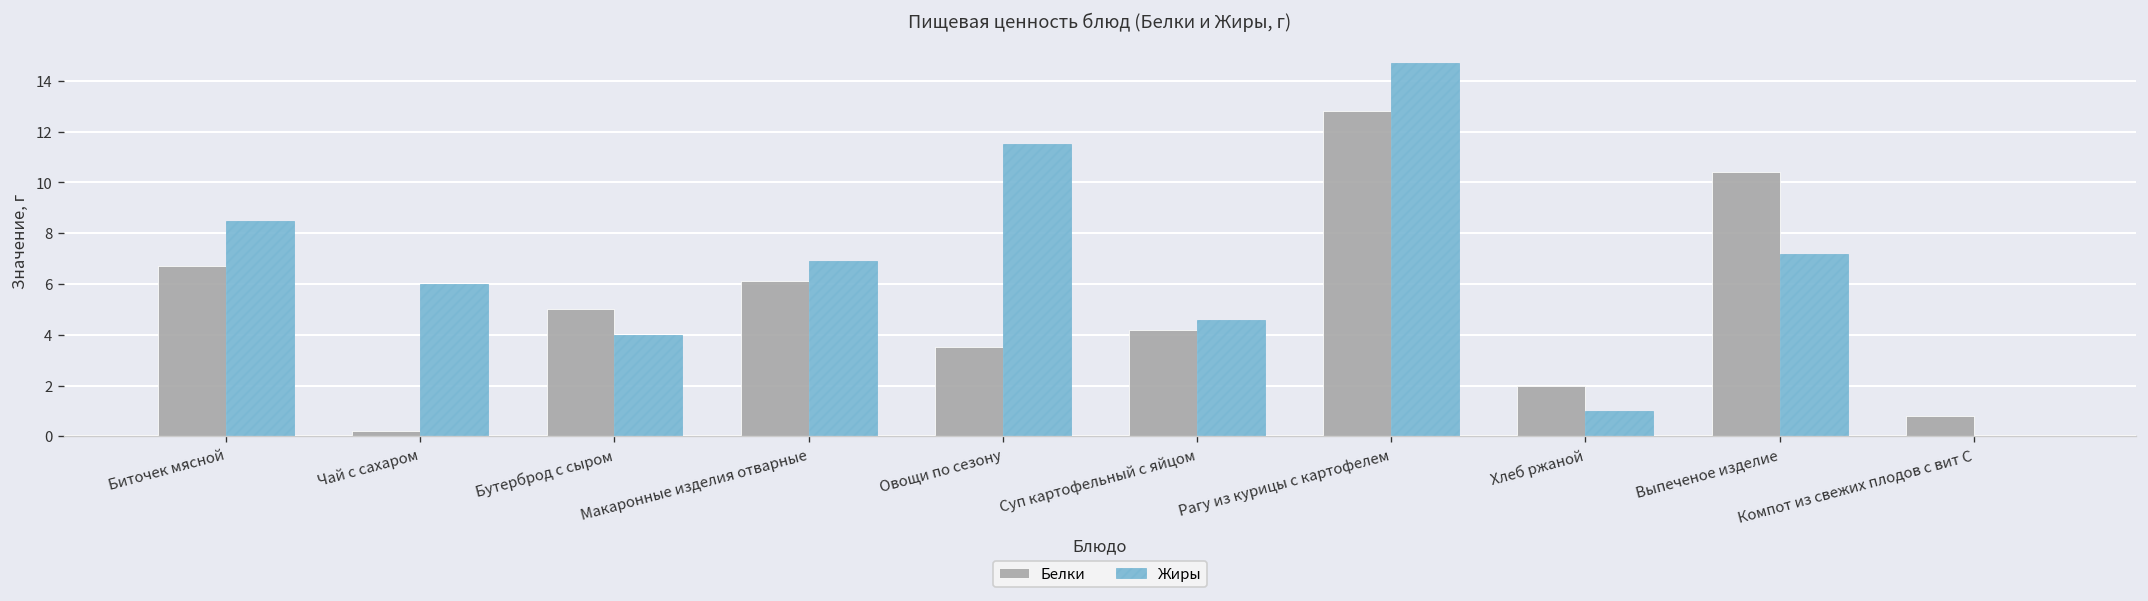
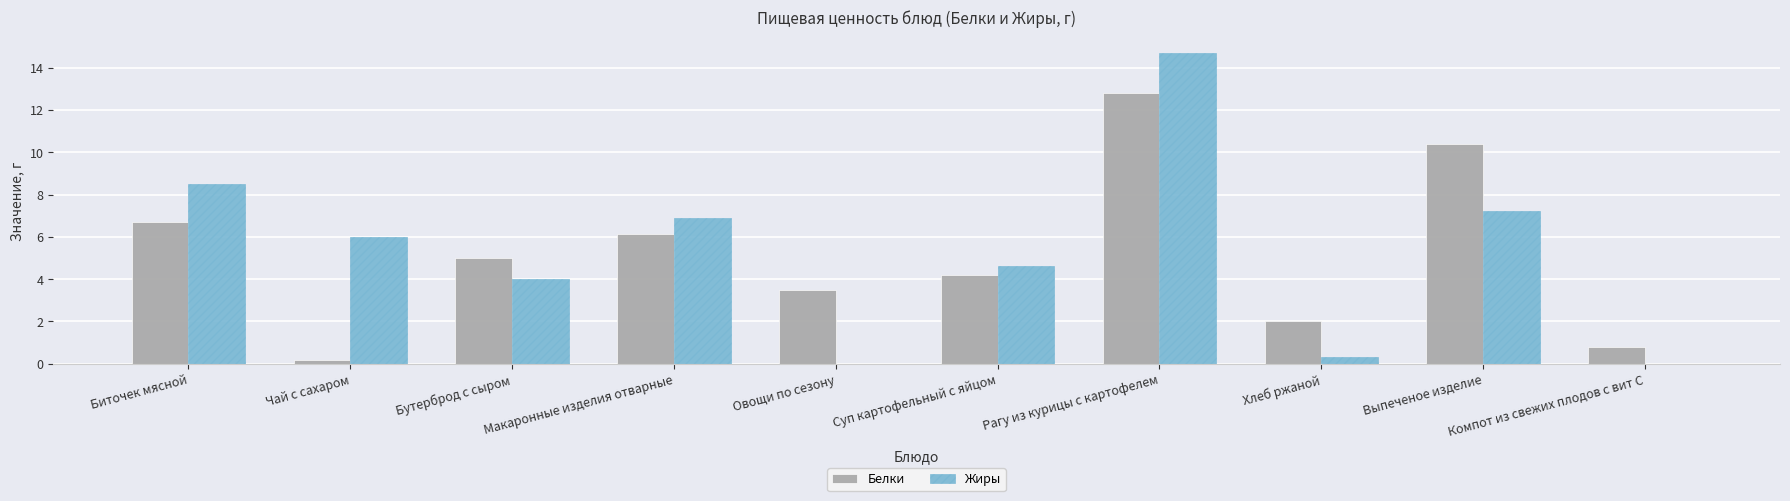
Жиры, Овощи по сезону: 11.5 -> 0.0
Жиры, Хлеб ржаной: 1.0 -> 0.3
